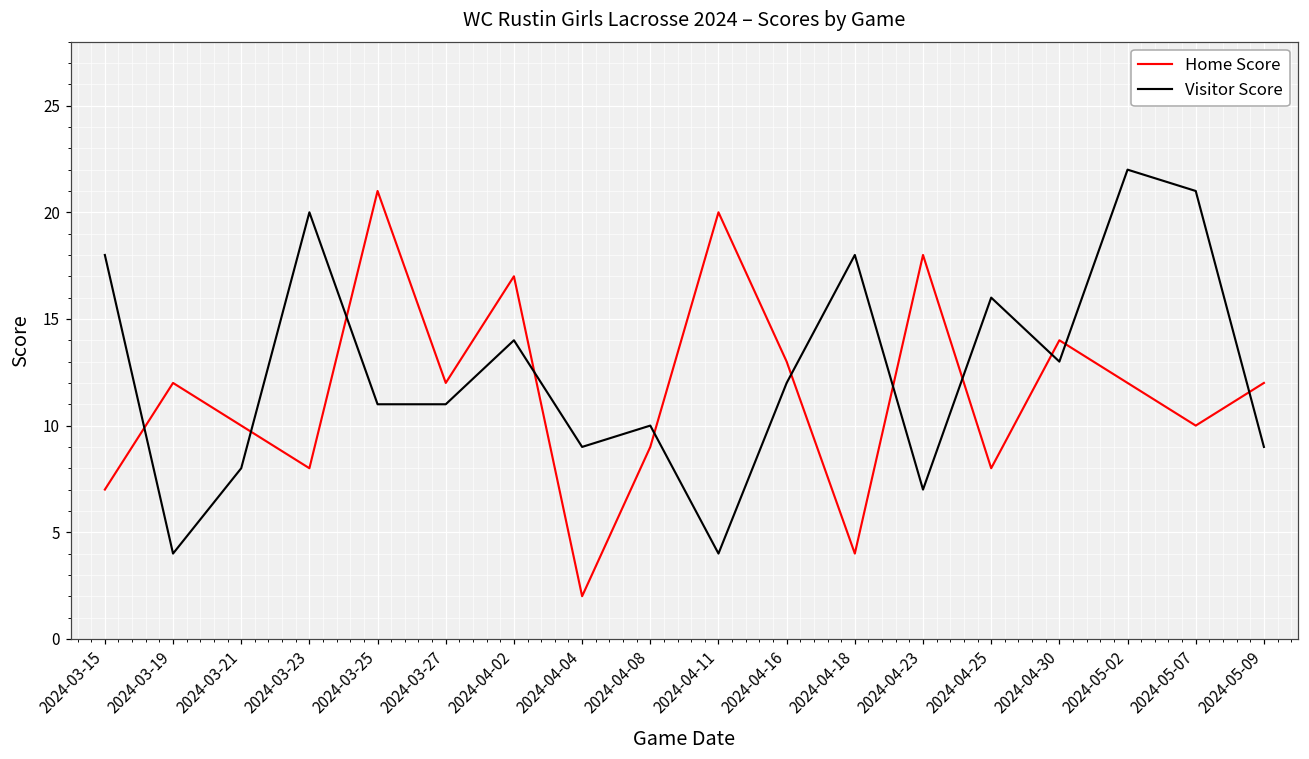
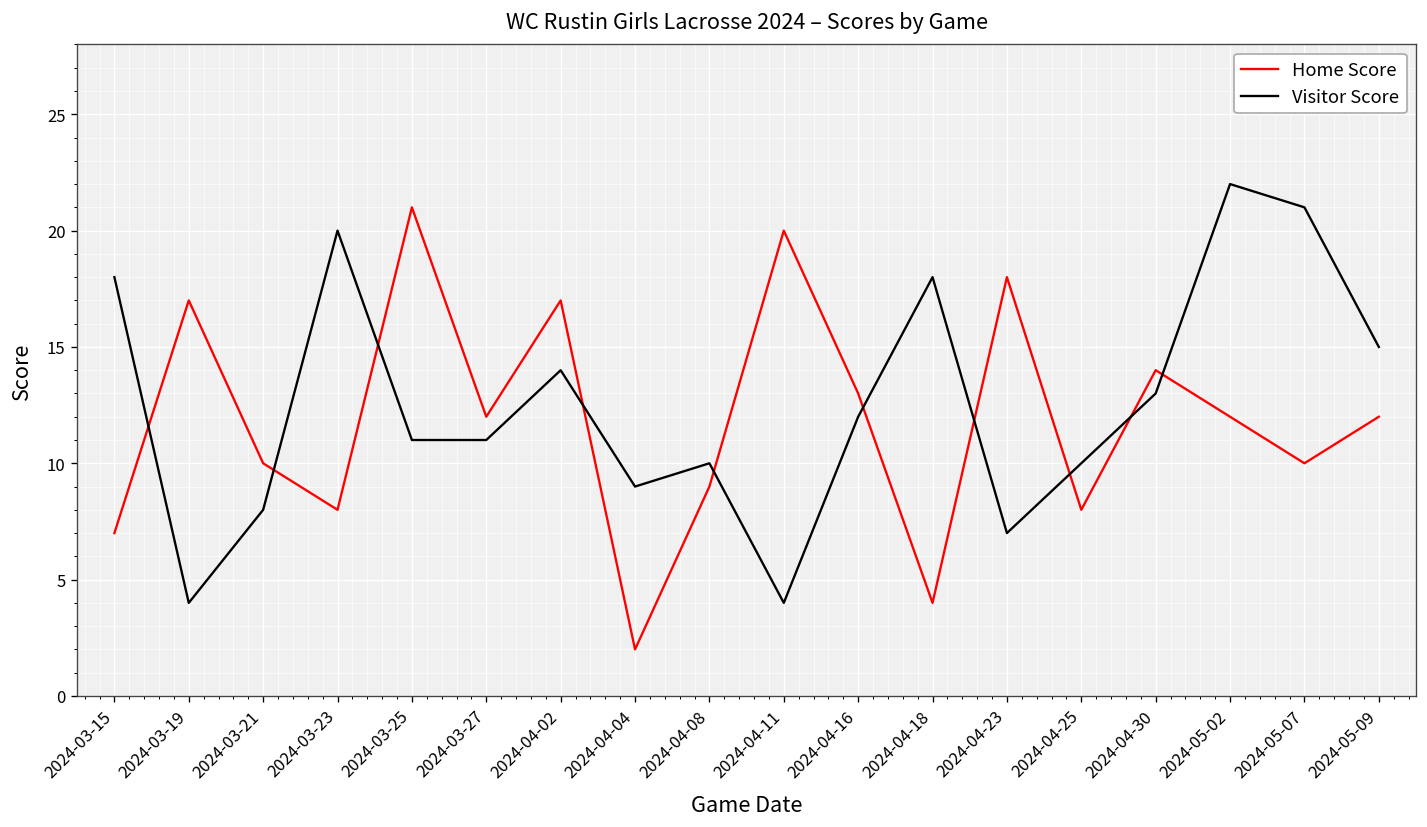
Home Score, 2024-03-19: 12 -> 17
Visitor Score, 2024-04-25: 16 -> 10
Visitor Score, 2024-05-09: 9 -> 15
